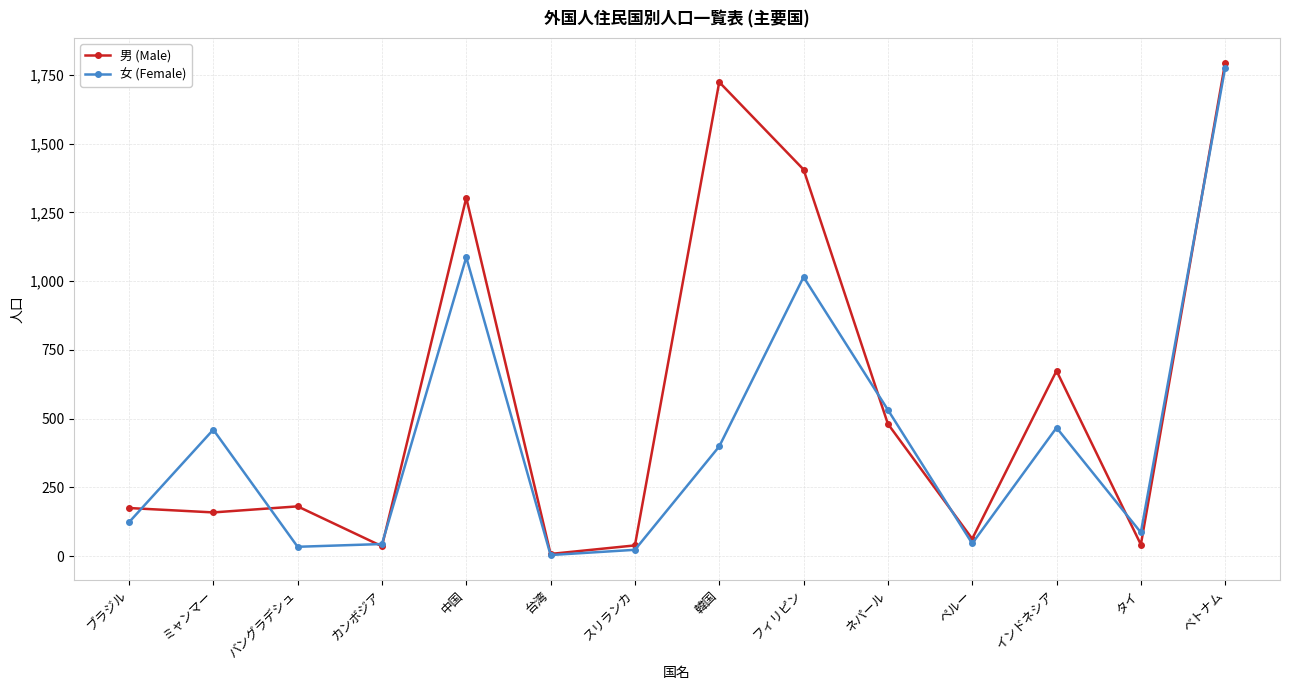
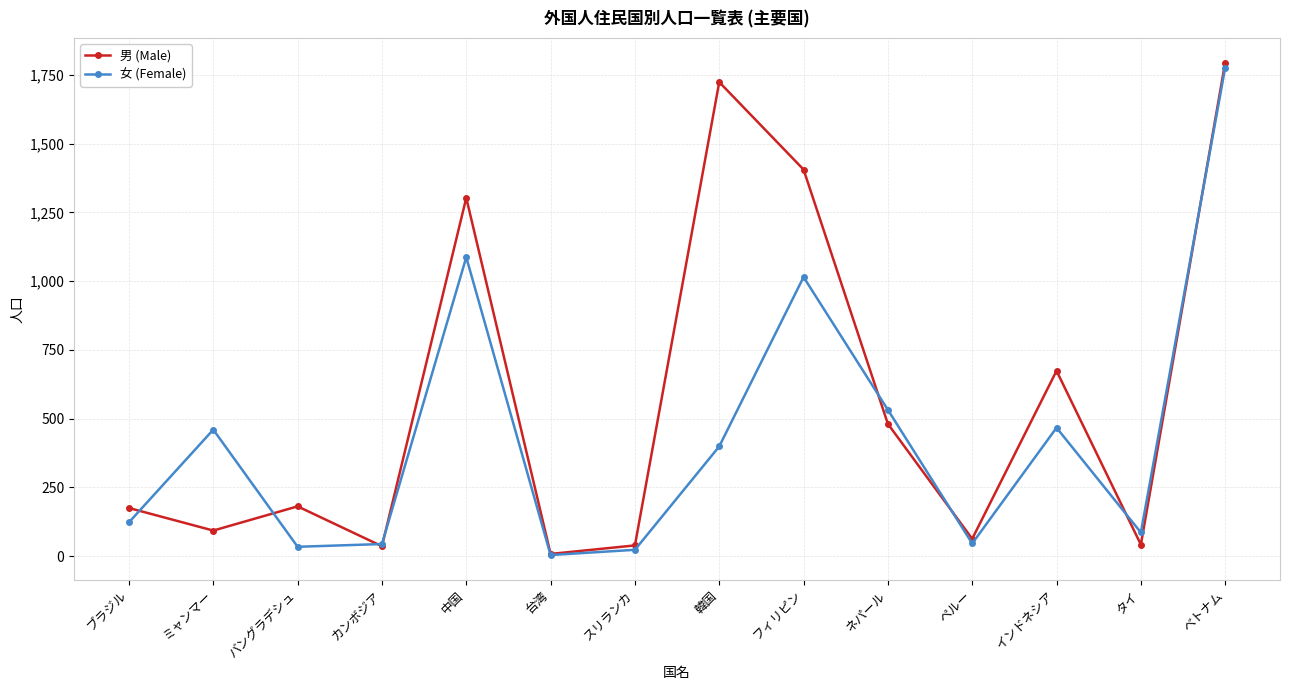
男 (Male), ミャンマー: 160 -> 90
